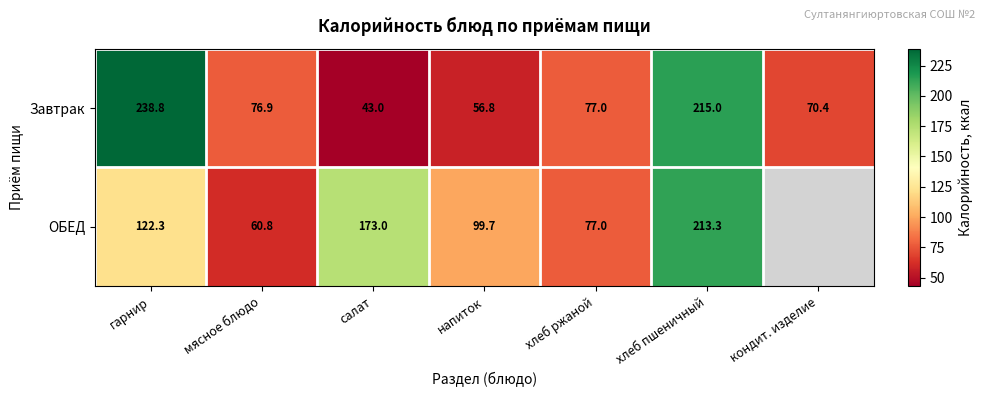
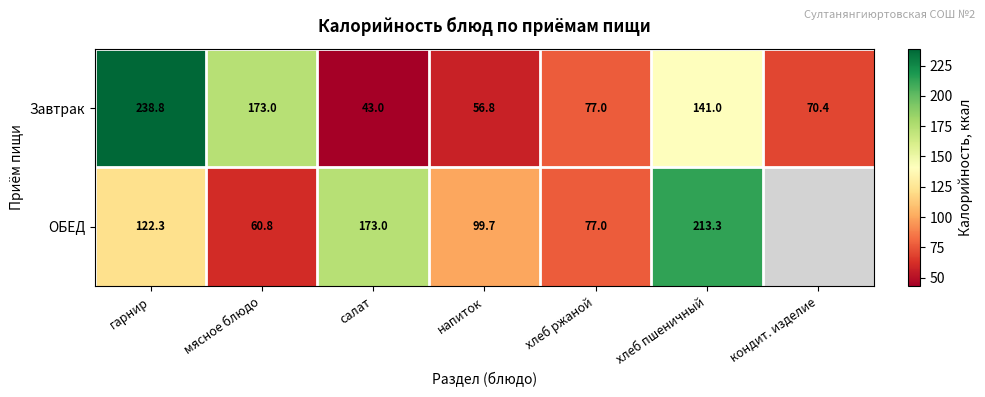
Завтрак, мясное блюдо: 76.9 -> 173.0
Завтрак, хлеб пшеничный: 215.0 -> 141.0
